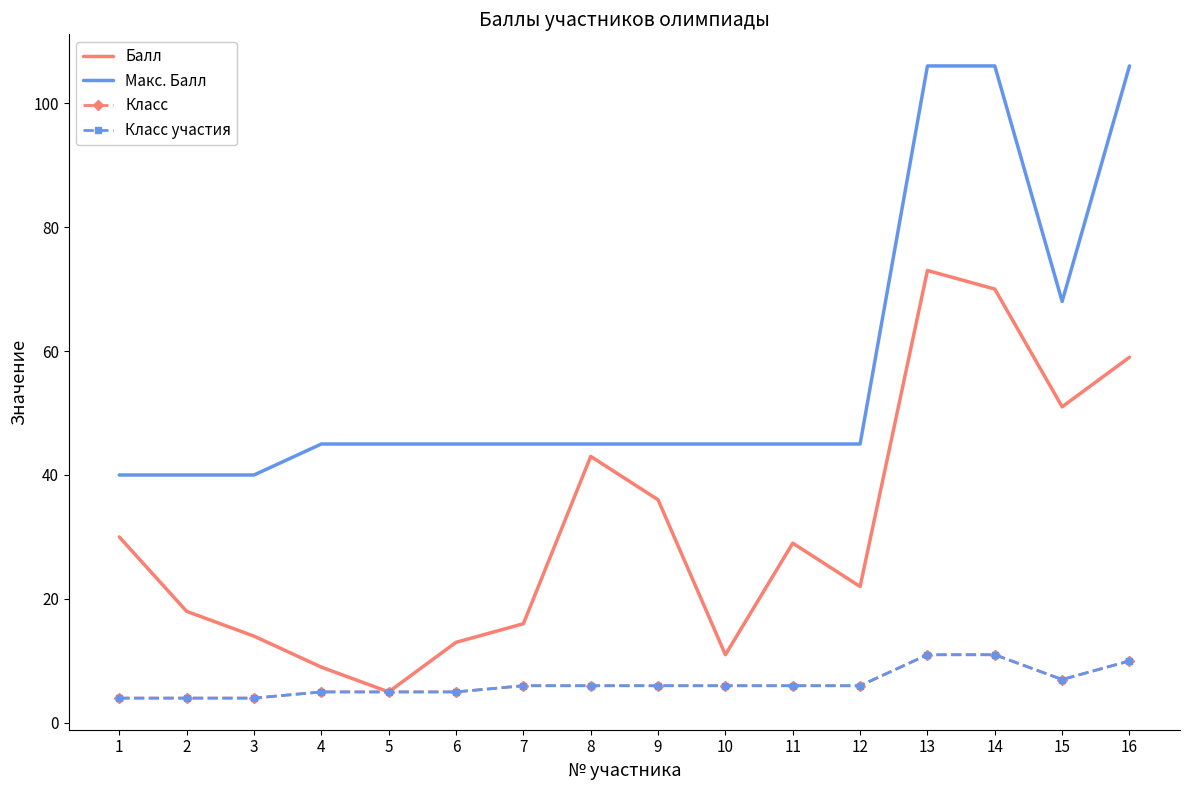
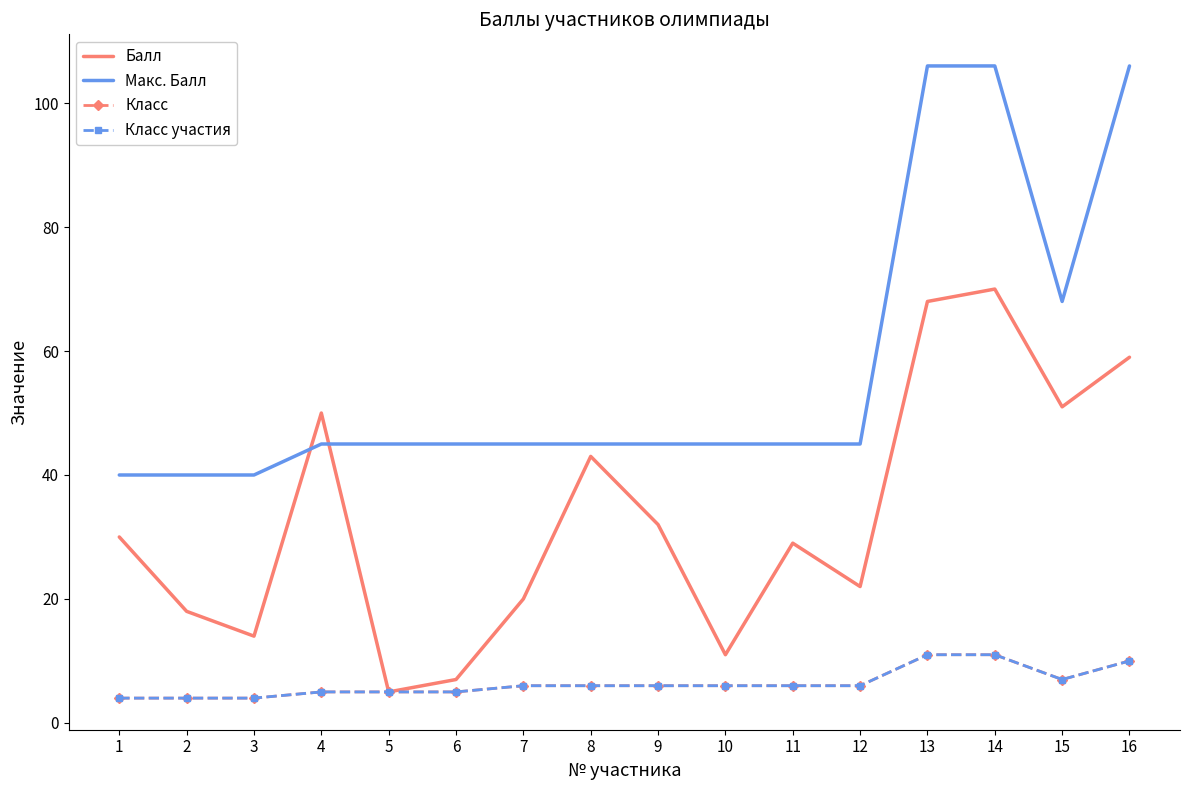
Балл, 4: 9 -> 50
Балл, 6: 13 -> 7
Балл, 7: 16 -> 20
Балл, 9: 36 -> 32
Балл, 13: 73 -> 68
